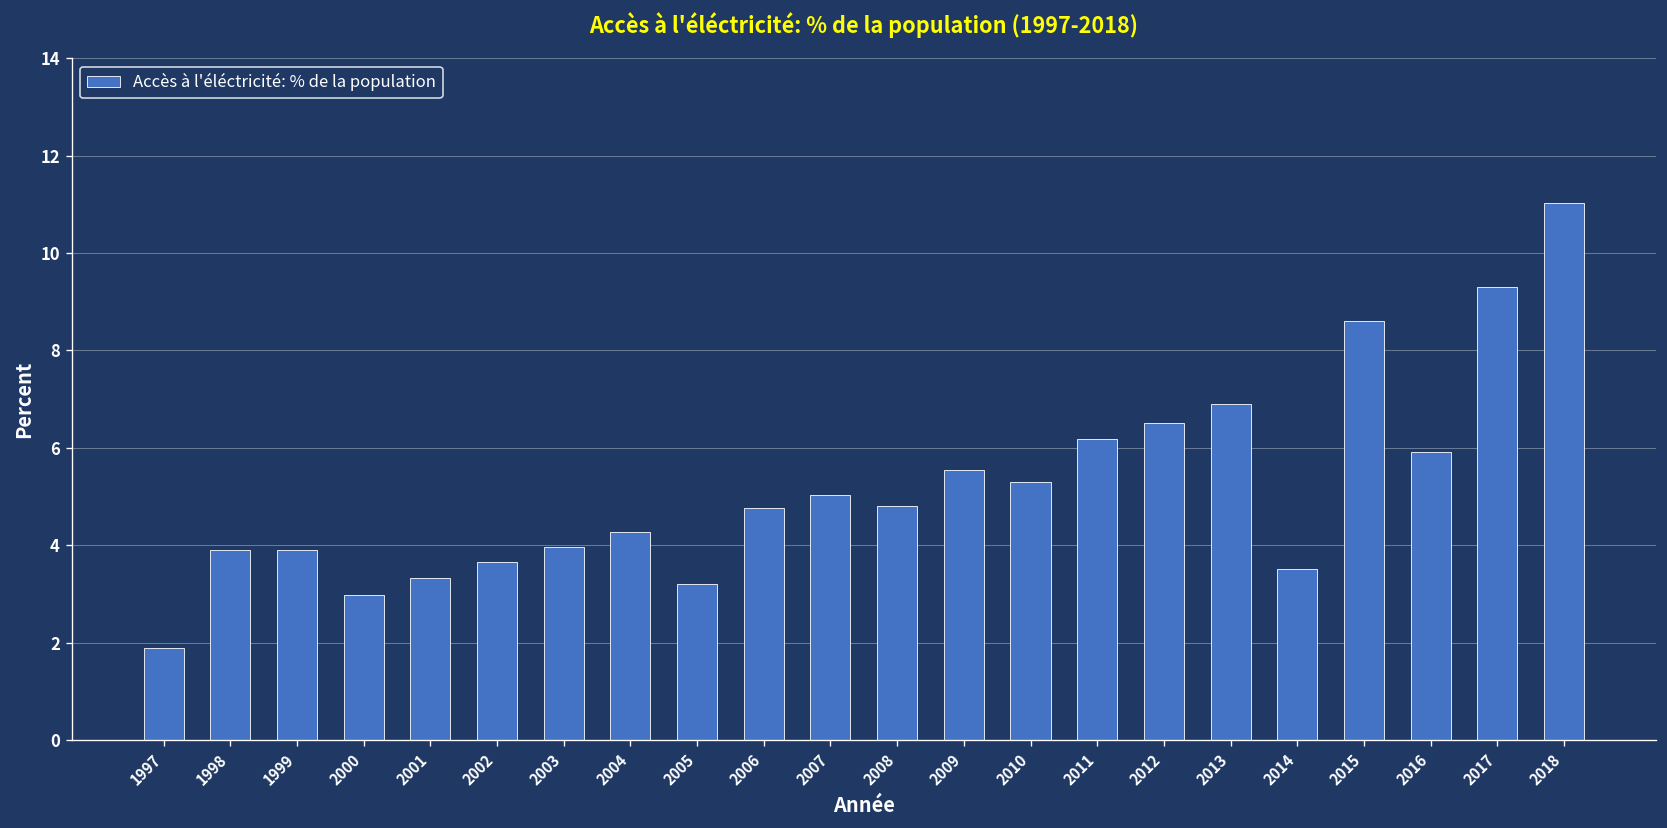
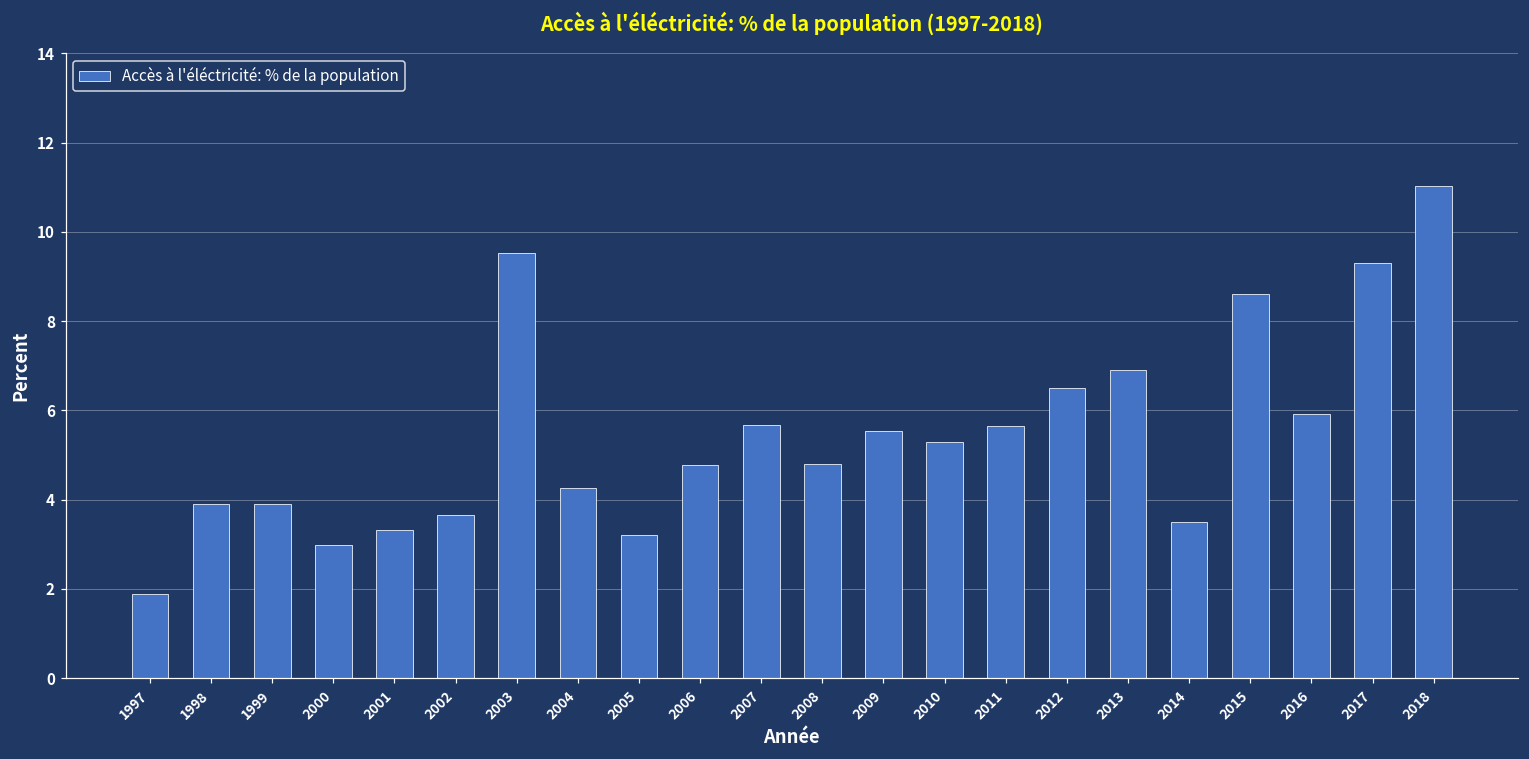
2003: 4.0 -> 9.5
2007: 5.0 -> 5.7
2011: 6.2 -> 5.7
